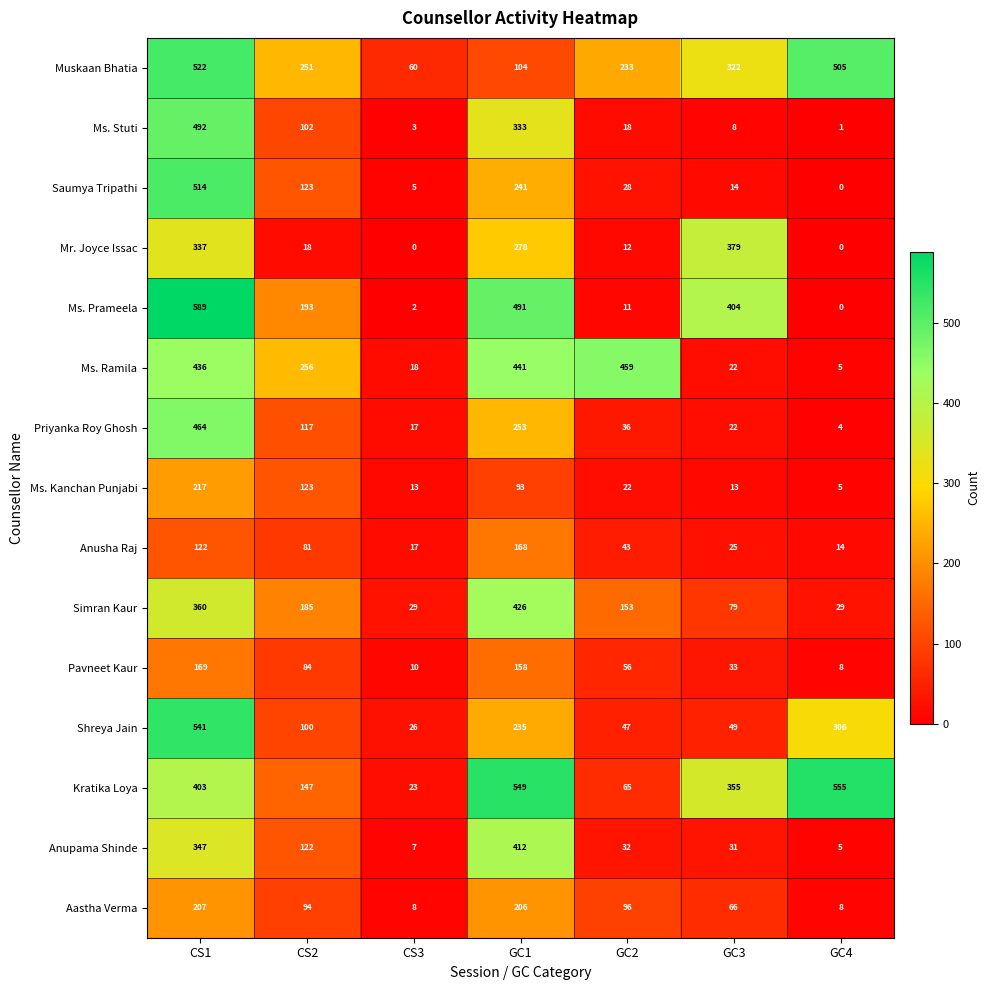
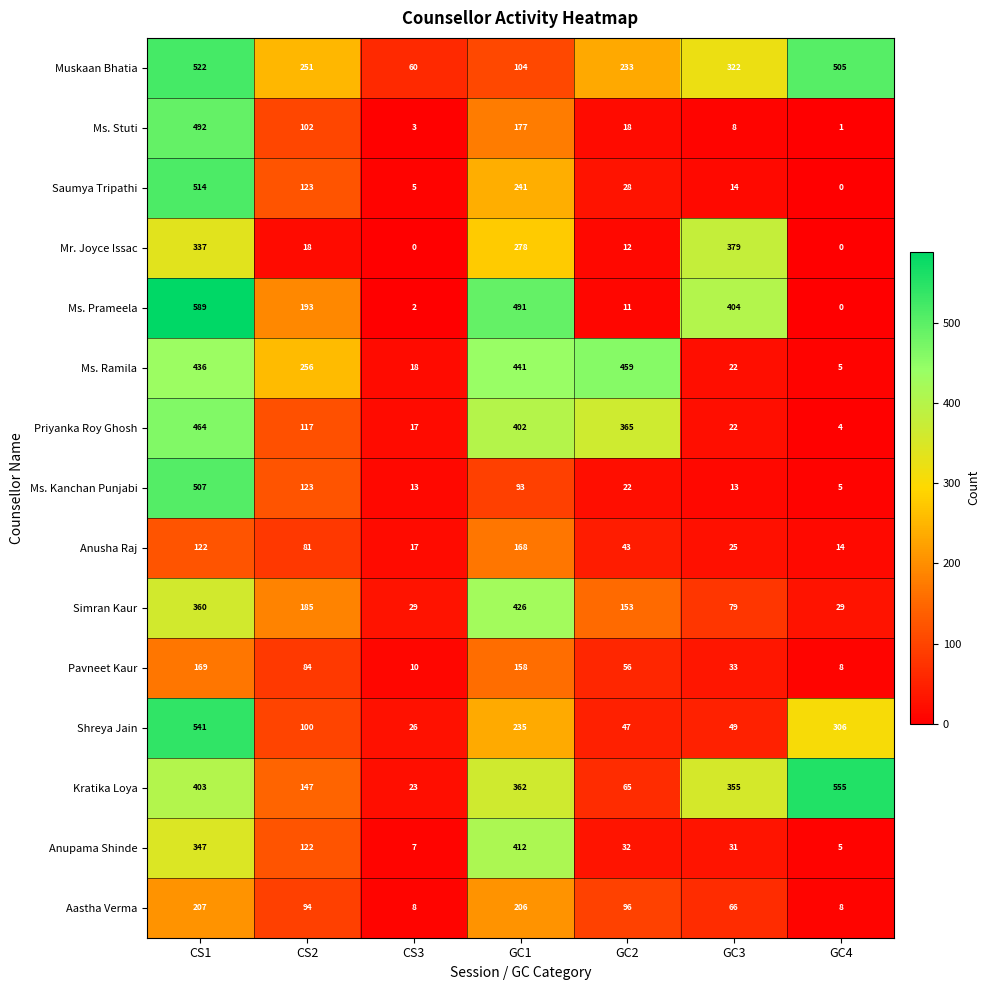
Ms. Stuti, GC1: 333 -> 177
Priyanka Roy Ghosh, GC1: 253 -> 402
Priyanka Roy Ghosh, GC2: 36 -> 365
Ms. Kanchan Punjabi, CS1: 217 -> 507
Kratika Loya, GC1: 549 -> 362
